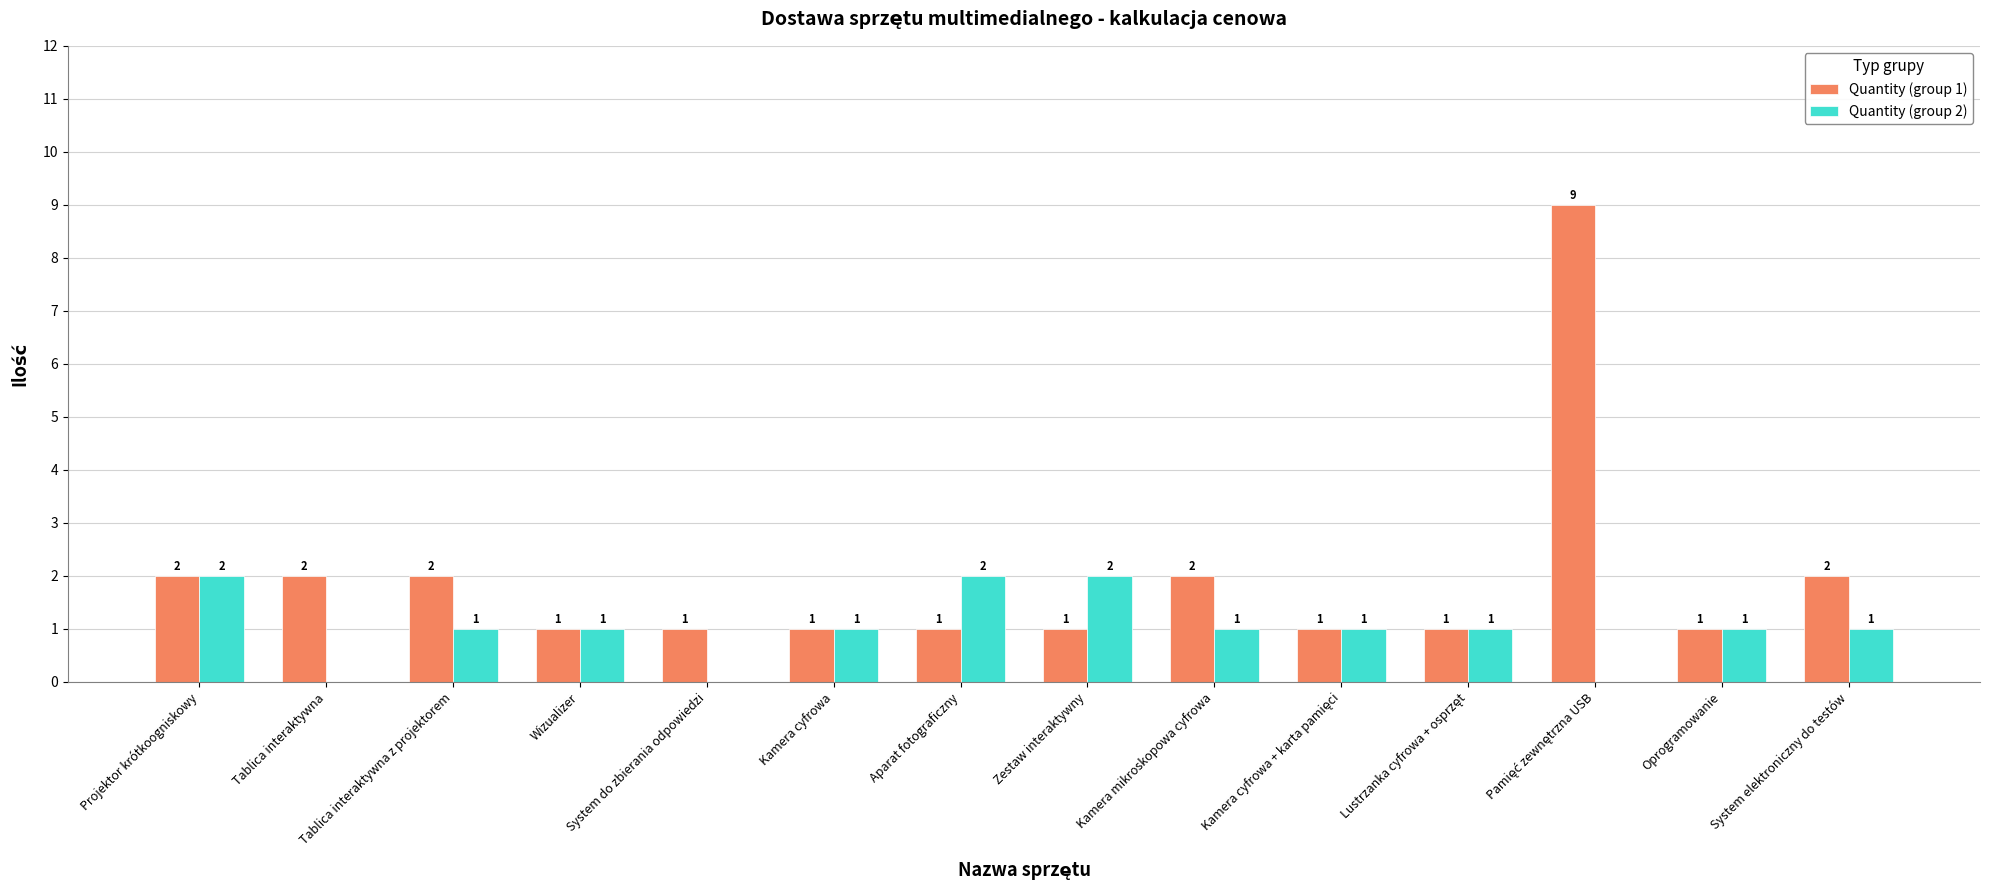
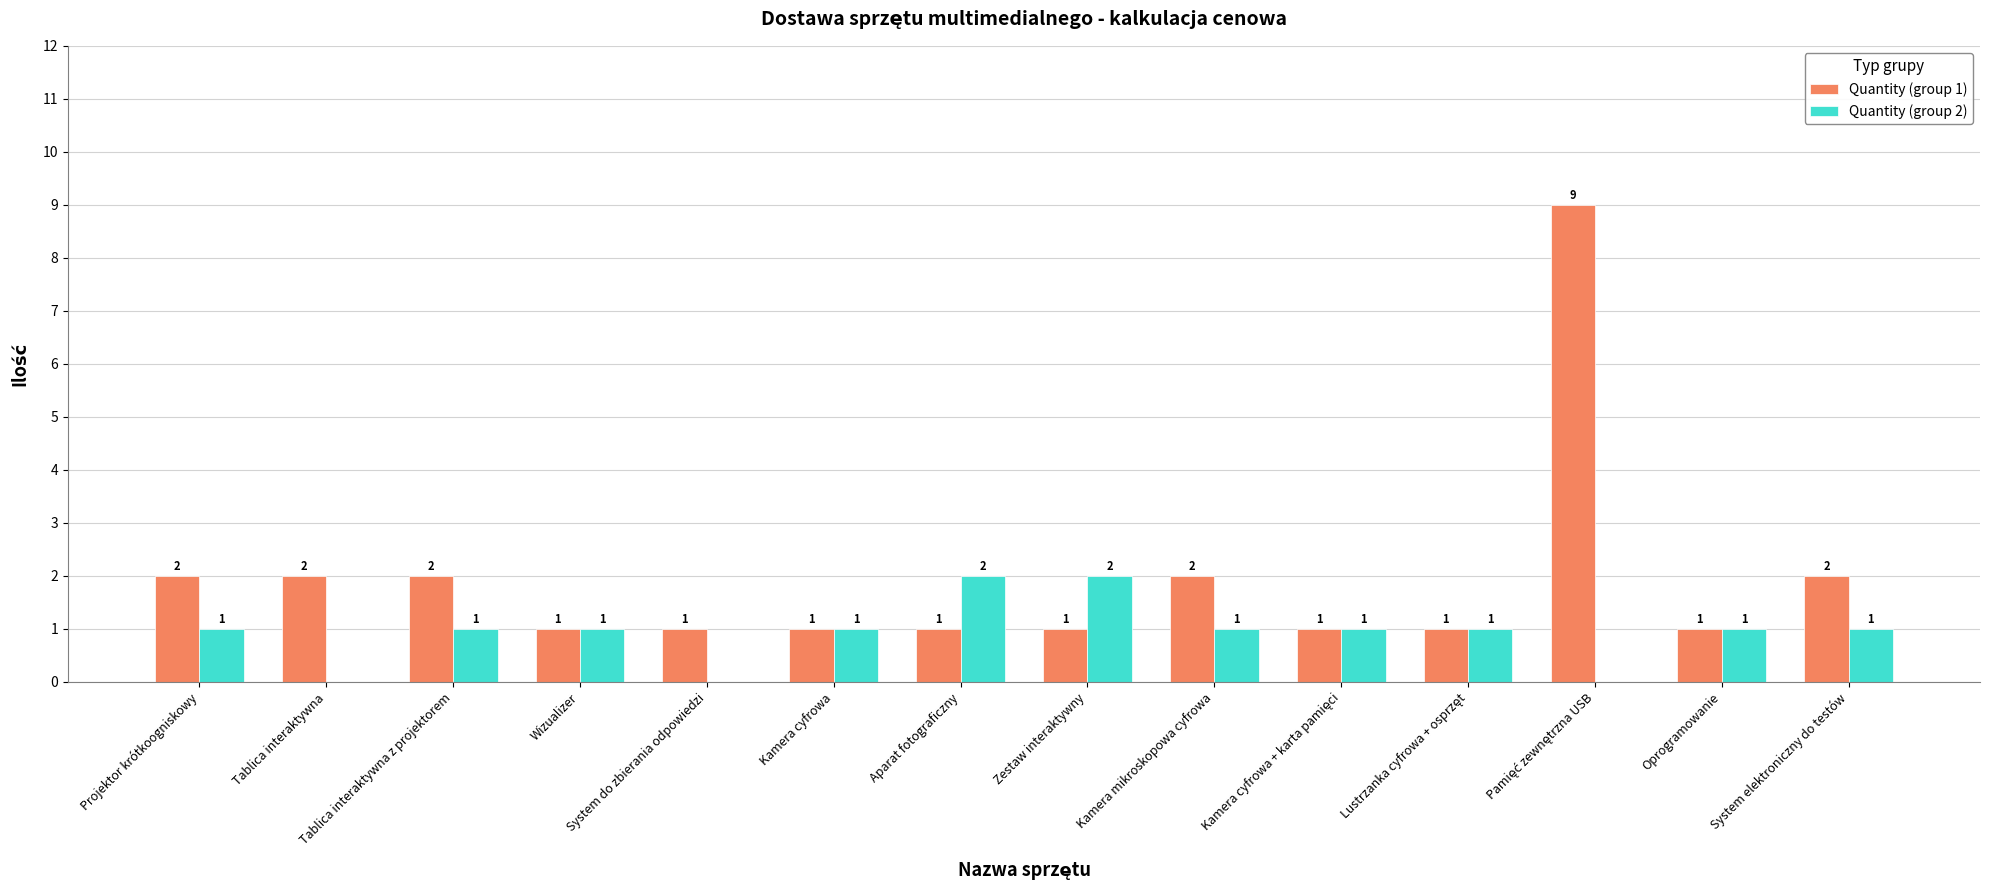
Quantity (group 2), Projektor krótkoogniskowy: 2 -> 1
